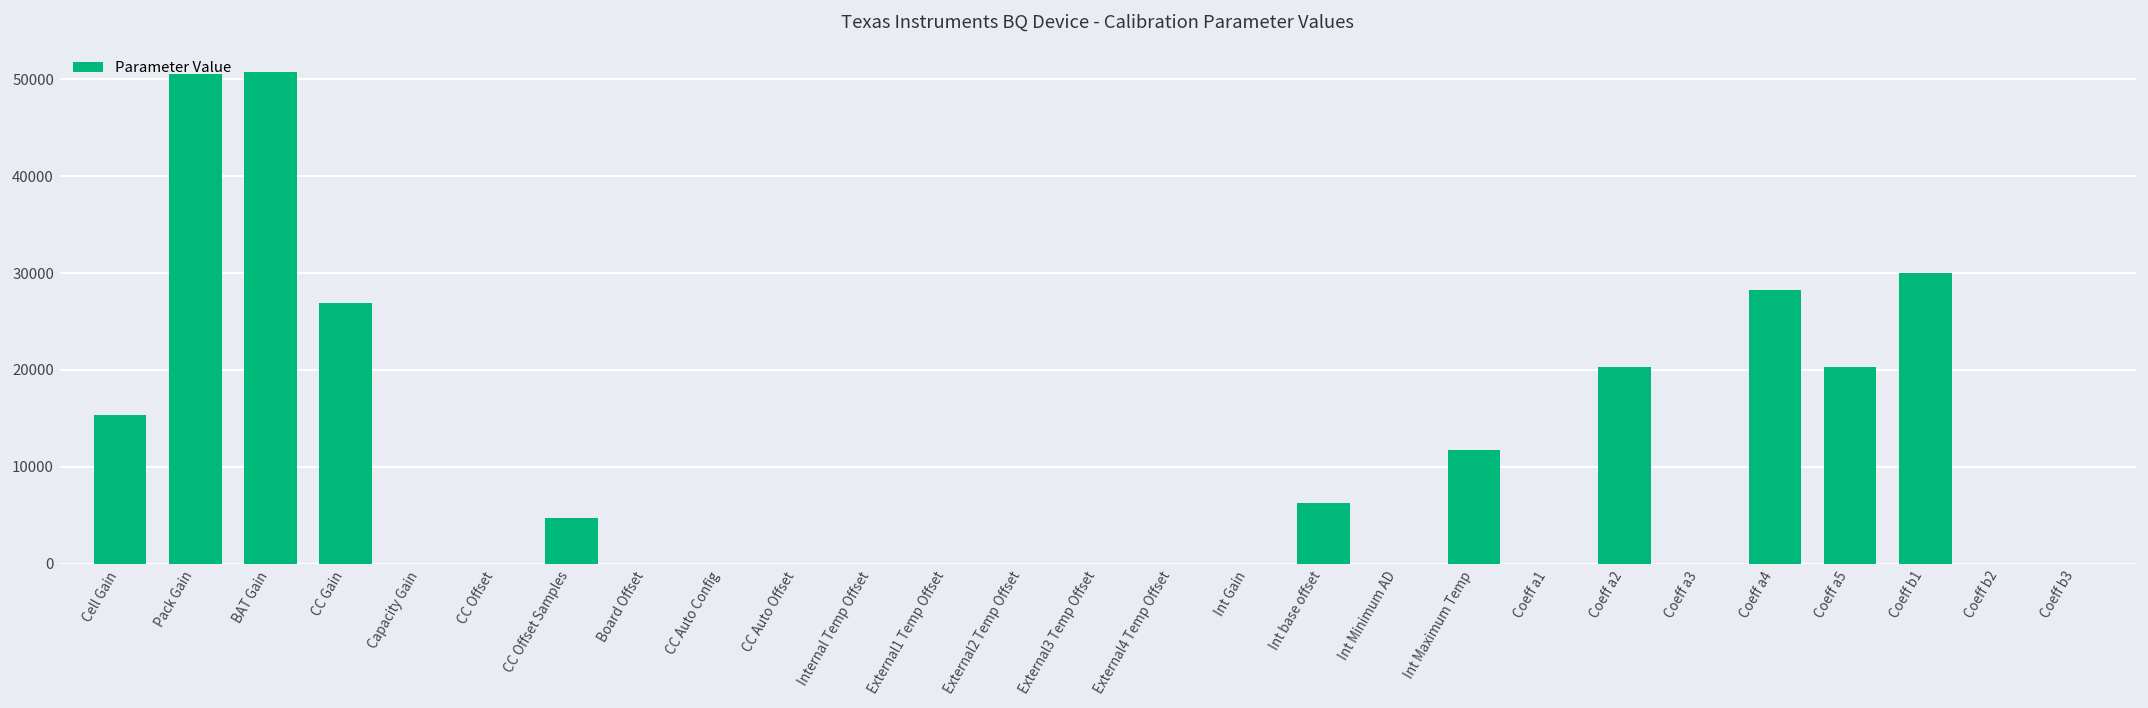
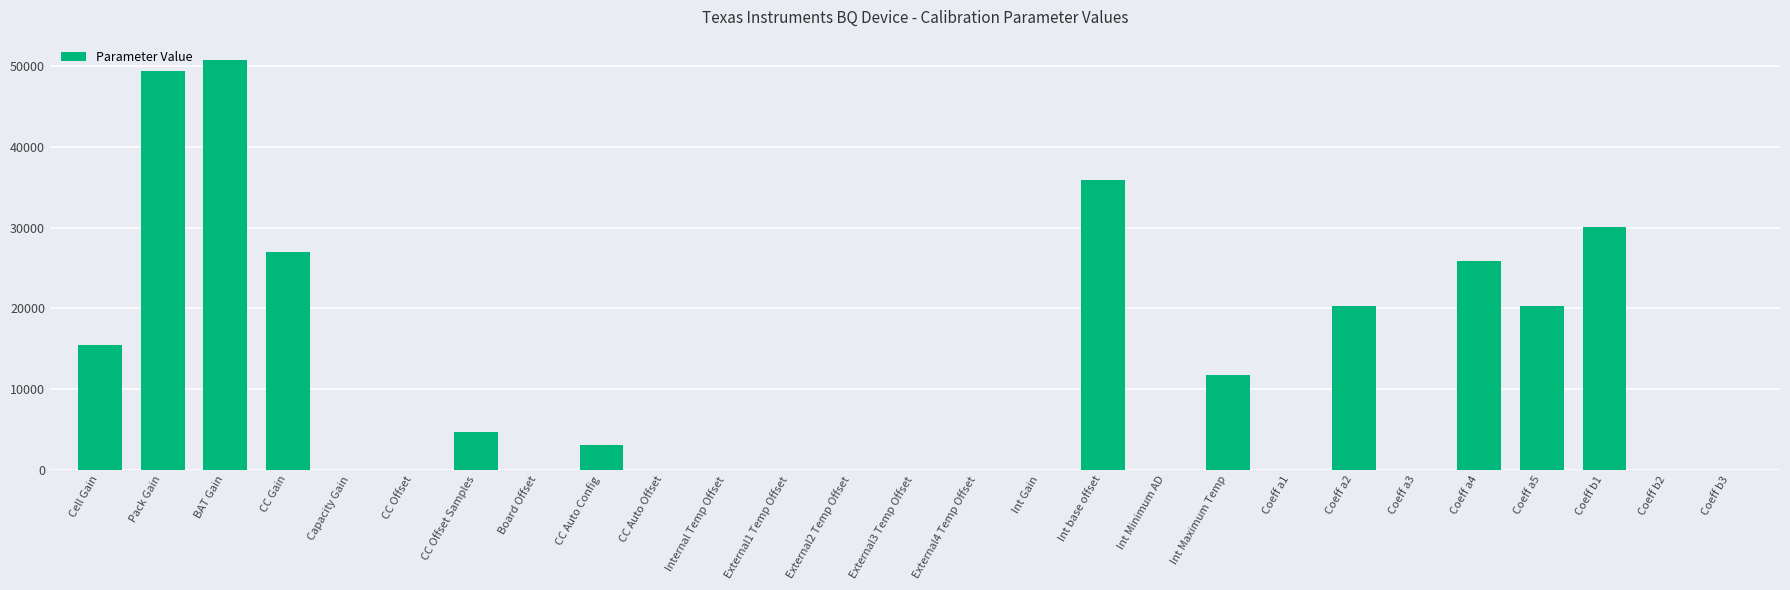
Pack Gain: 51000 -> 49000
CC Auto Config: 0 -> 3000
Int base offset: 6000 -> 36000
Coeff a4: 28000 -> 26000
